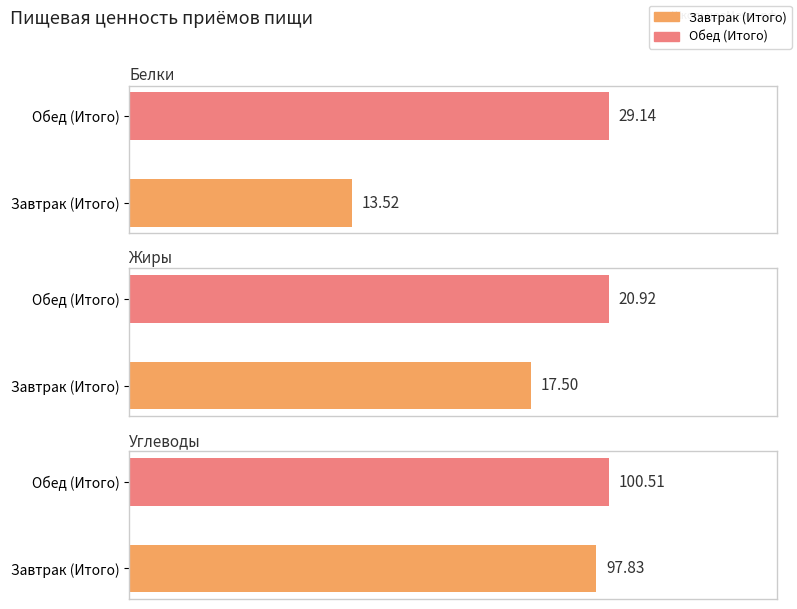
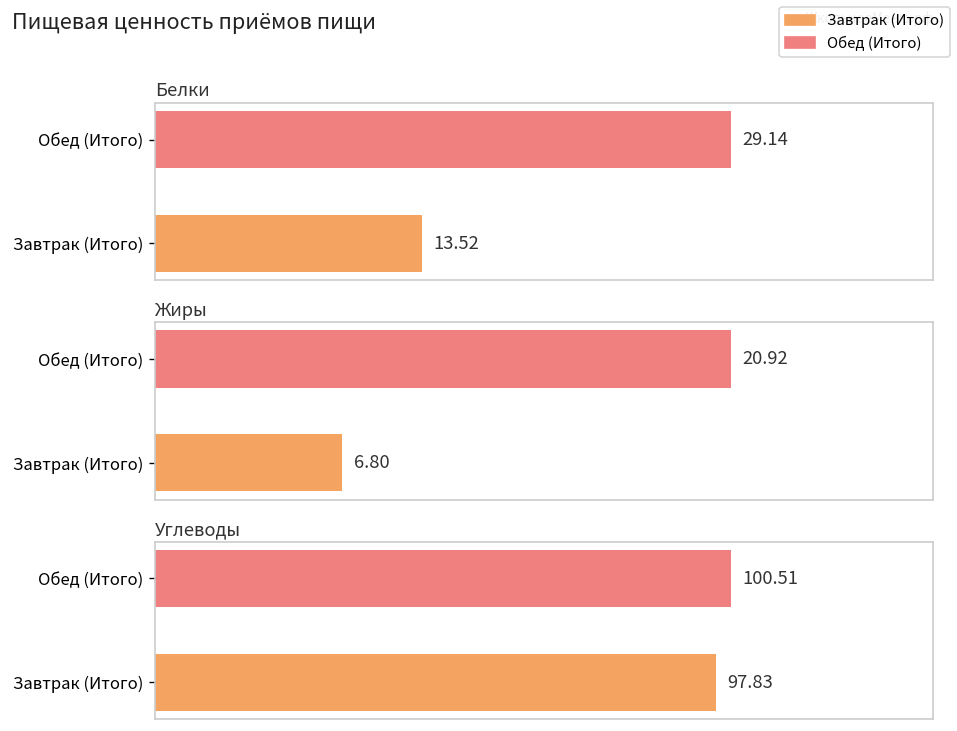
Жиры, Завтрак (Итого): 17.50 -> 6.80
